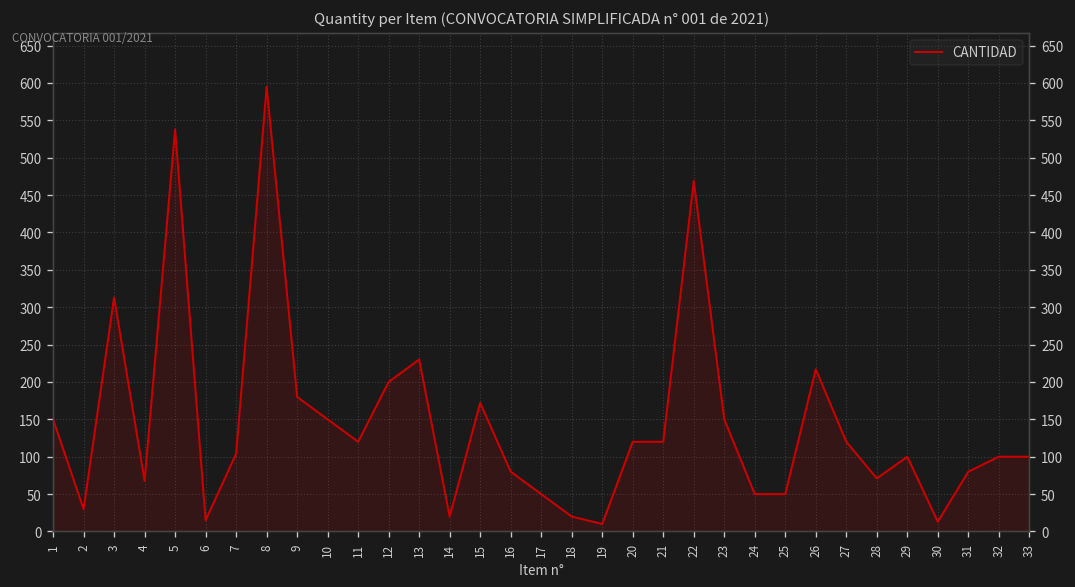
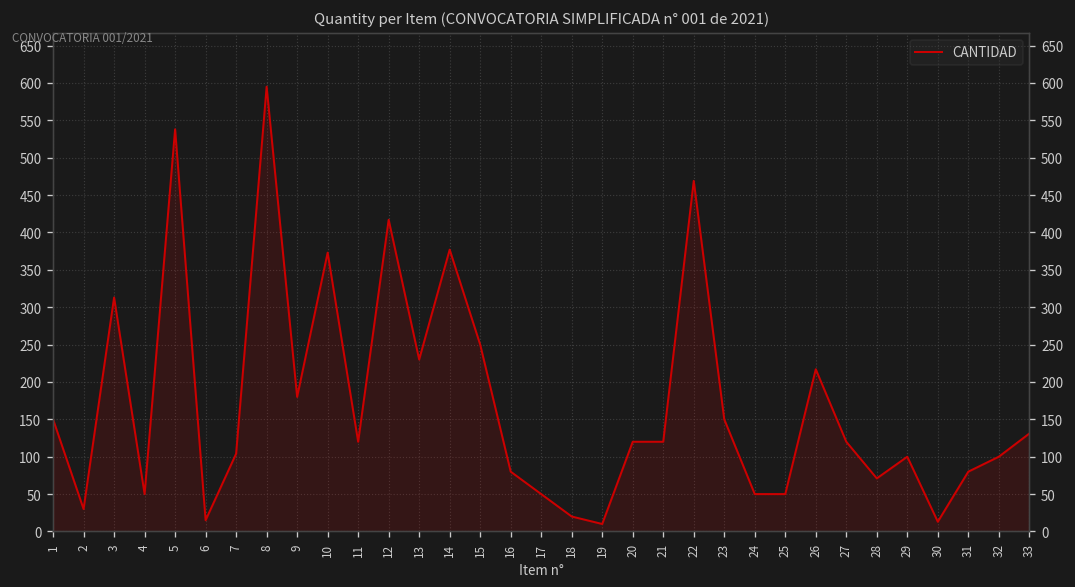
4: 70 -> 50
10: 150 -> 370
12: 200 -> 420
14: 20 -> 380
15: 170 -> 250
33: 100 -> 130
